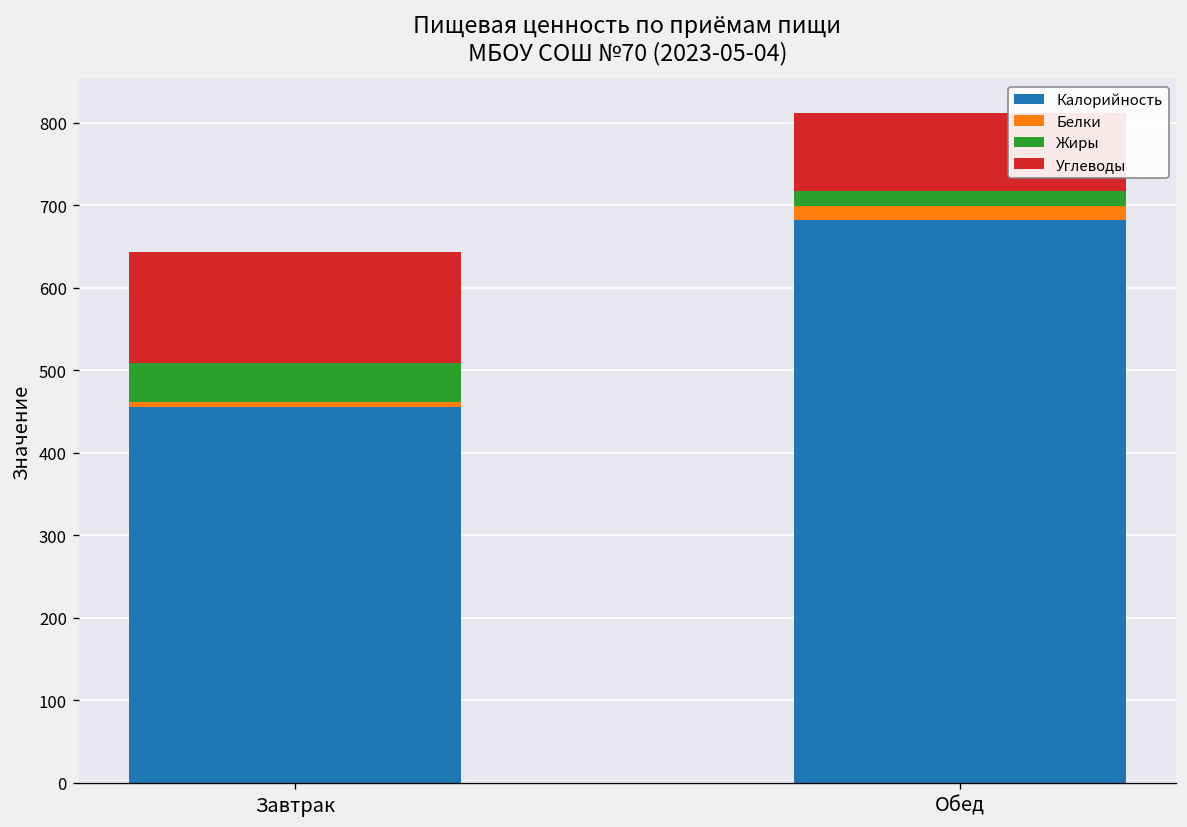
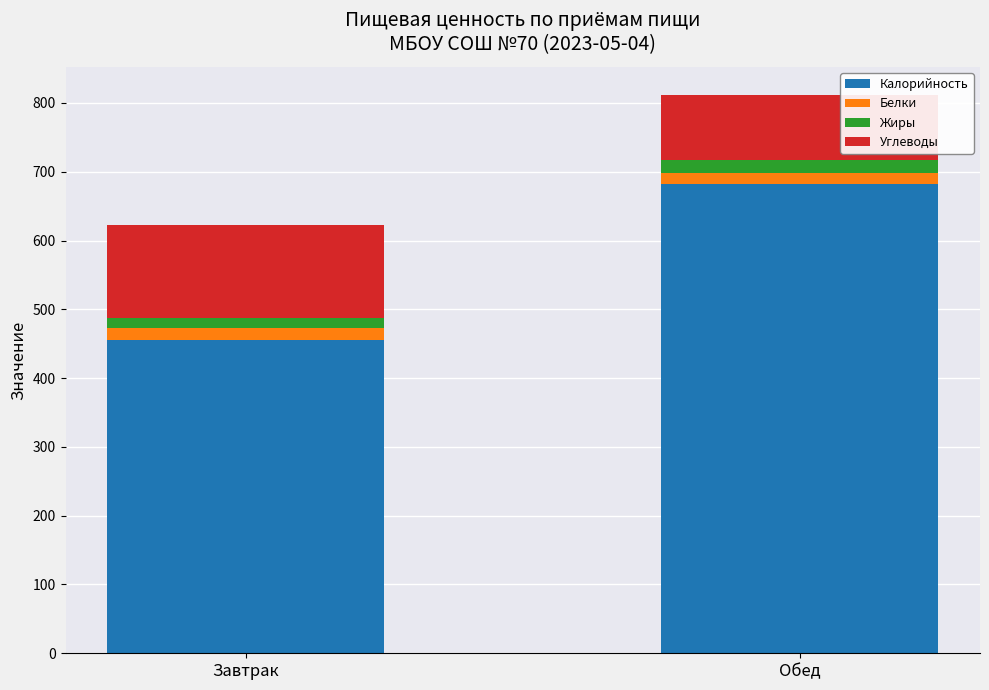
Белки, Завтрак: 10 -> 20
Жиры, Завтрак: 50 -> 10
